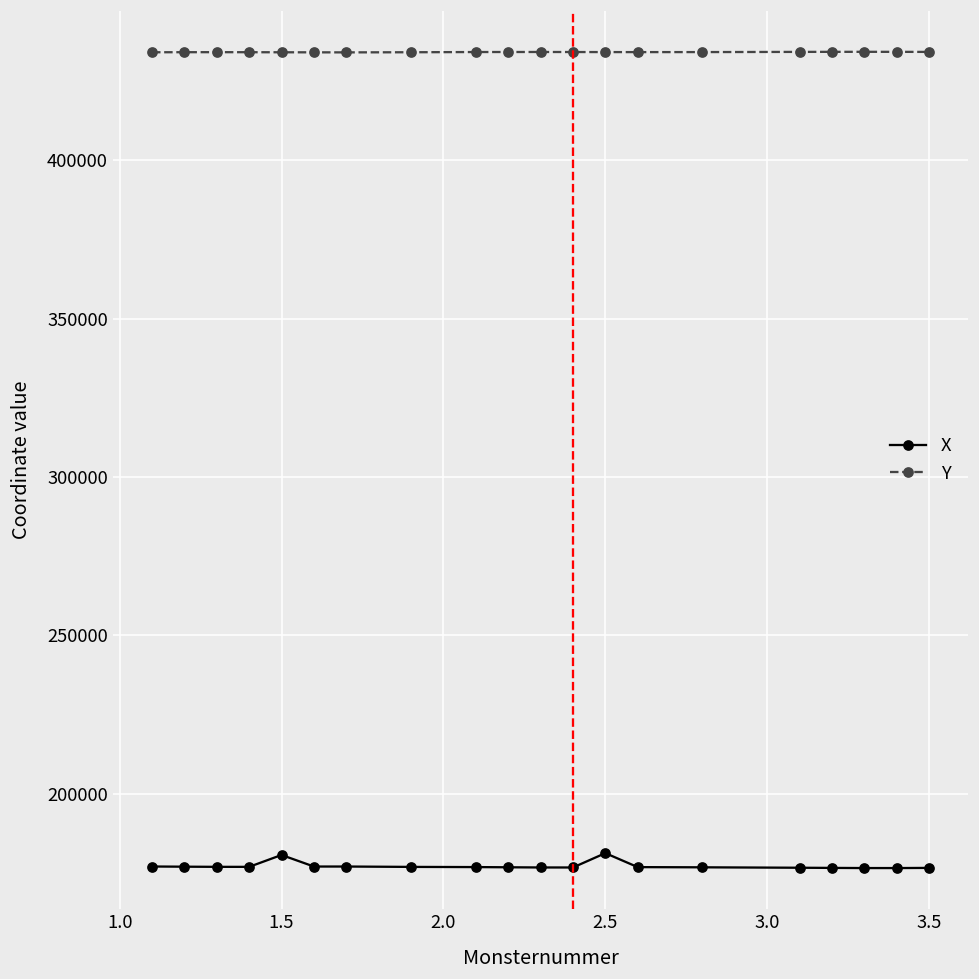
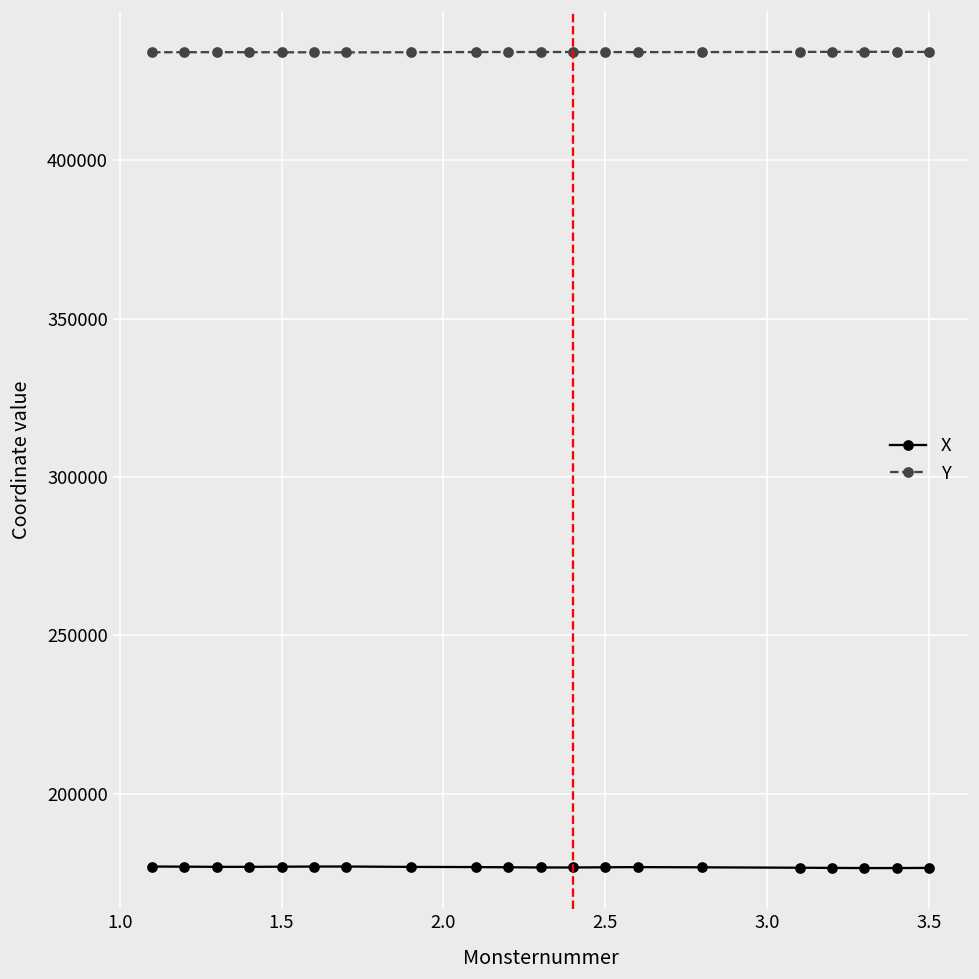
X, 1.5: 181000 -> 177000
X, 2.5: 181000 -> 177000
